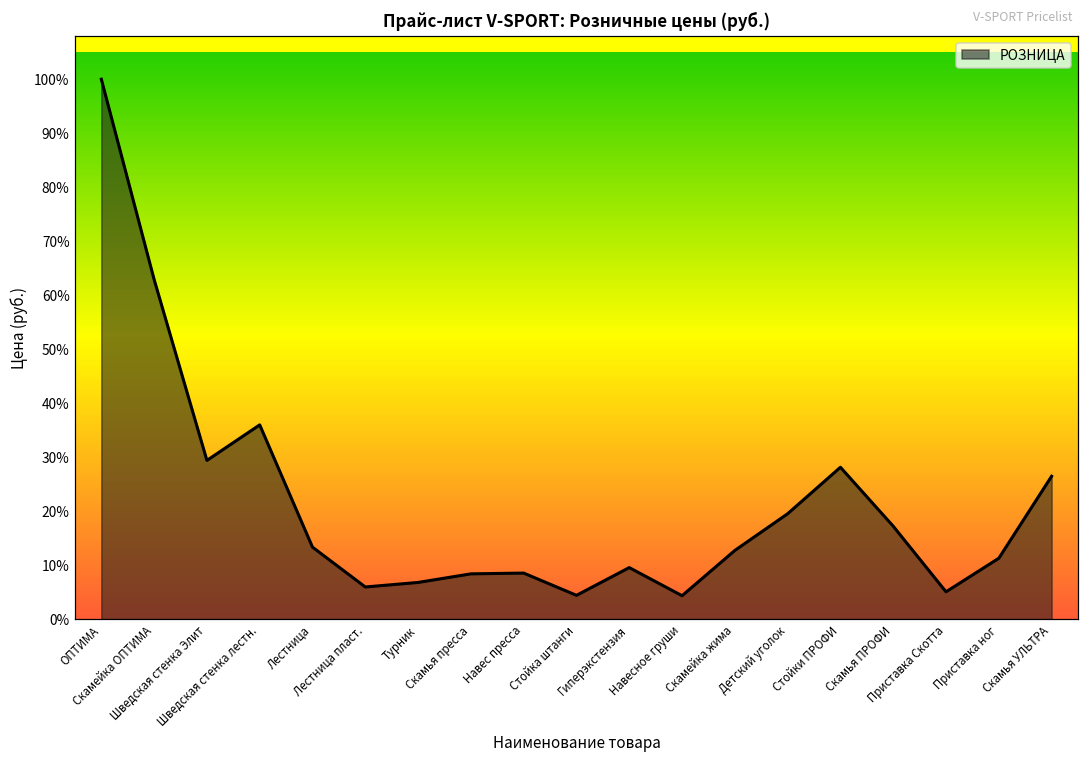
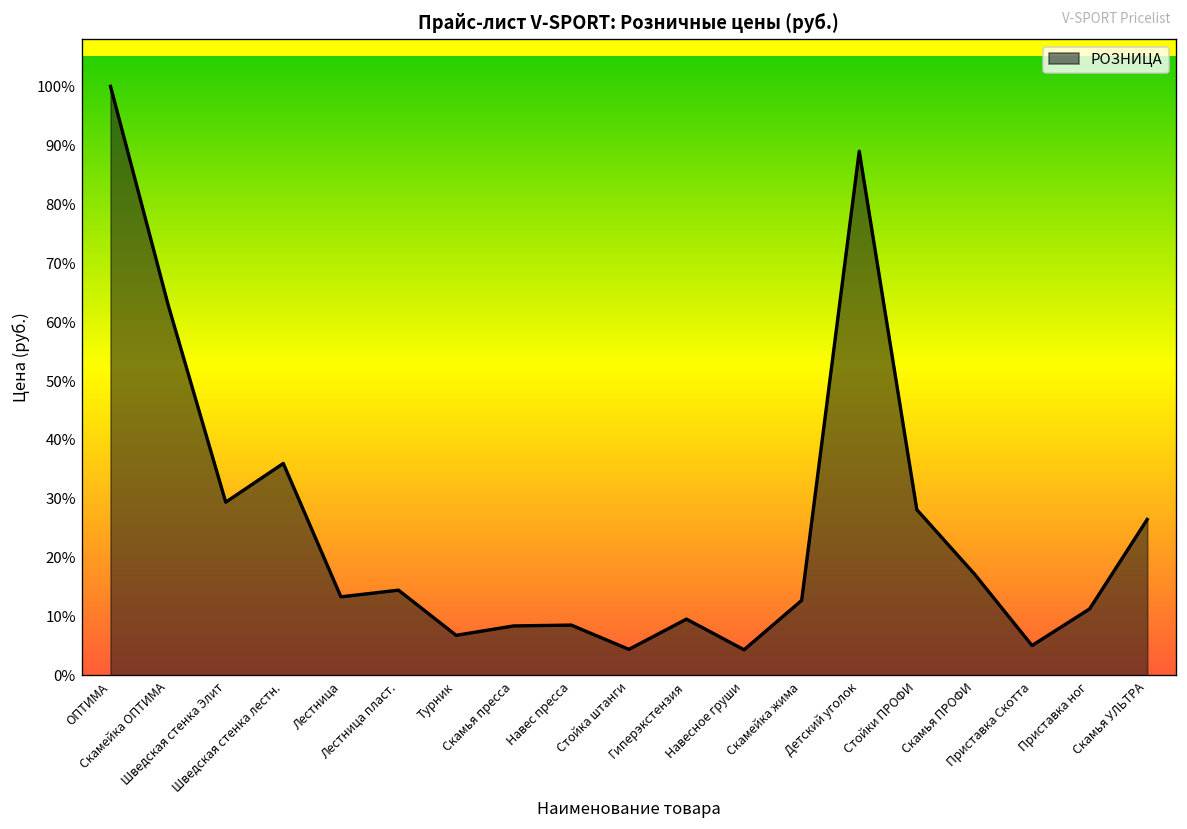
Лестница пласт.: 6% -> 14%
Детский уголок: 20% -> 89%
